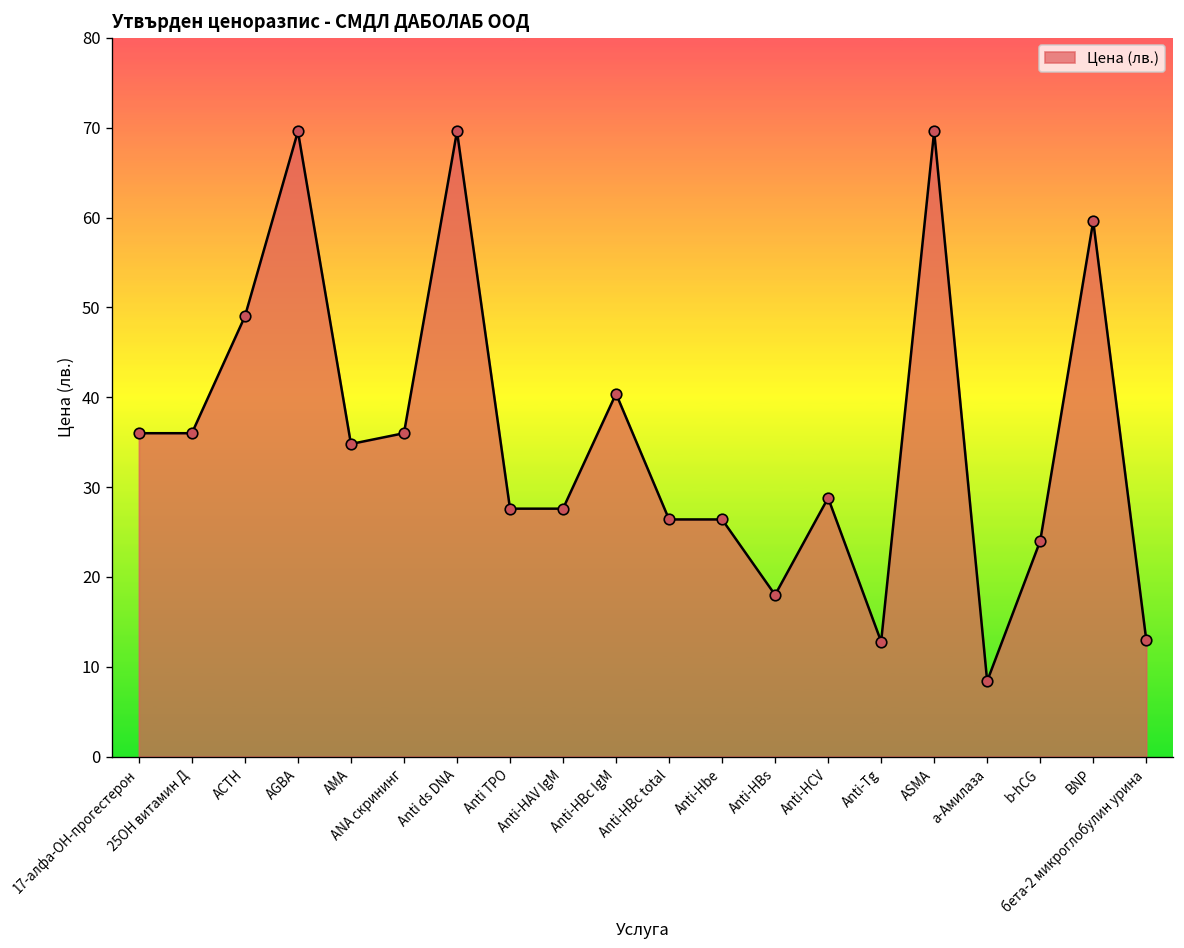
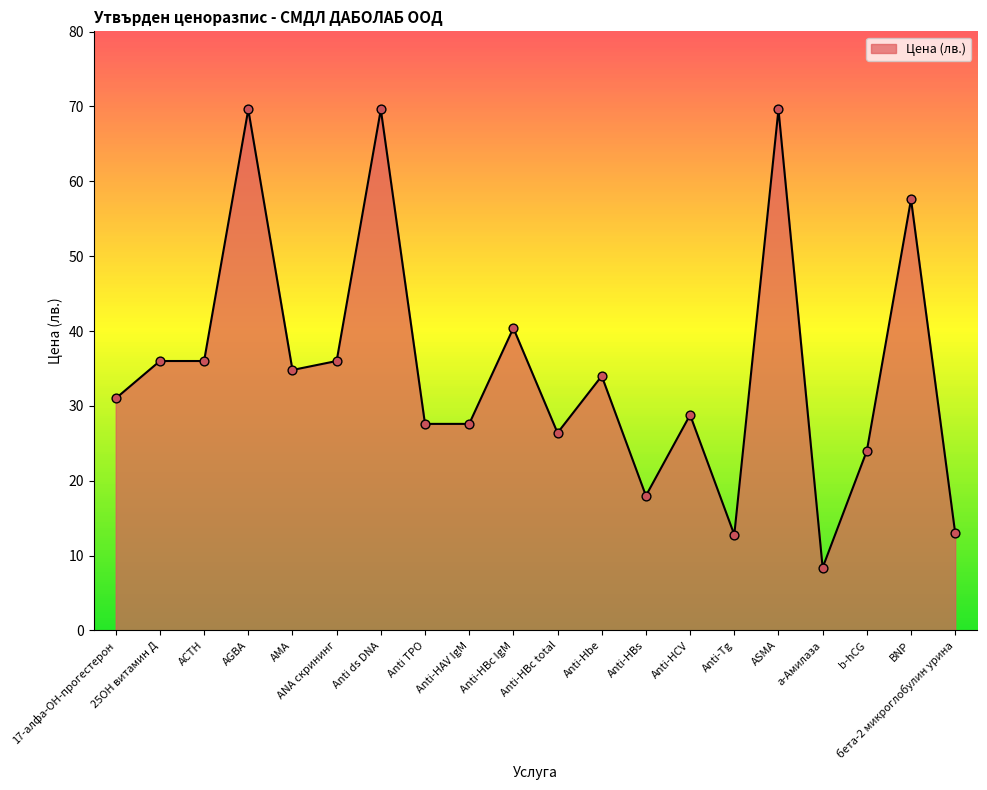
17-алфа-ОН-прогестерон: 36 -> 31
ACTH: 49 -> 36
Anti-Hbe: 26 -> 34
BNP: 60 -> 58
